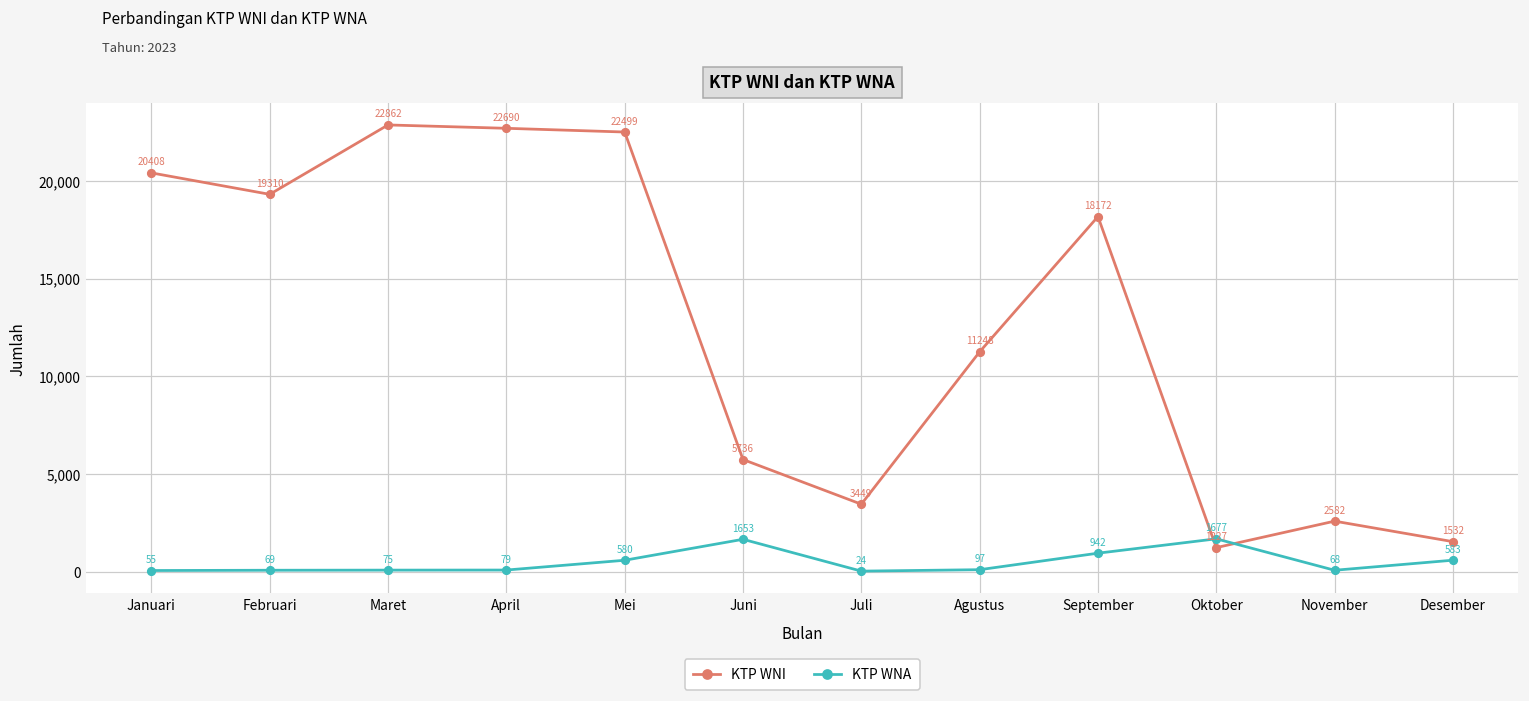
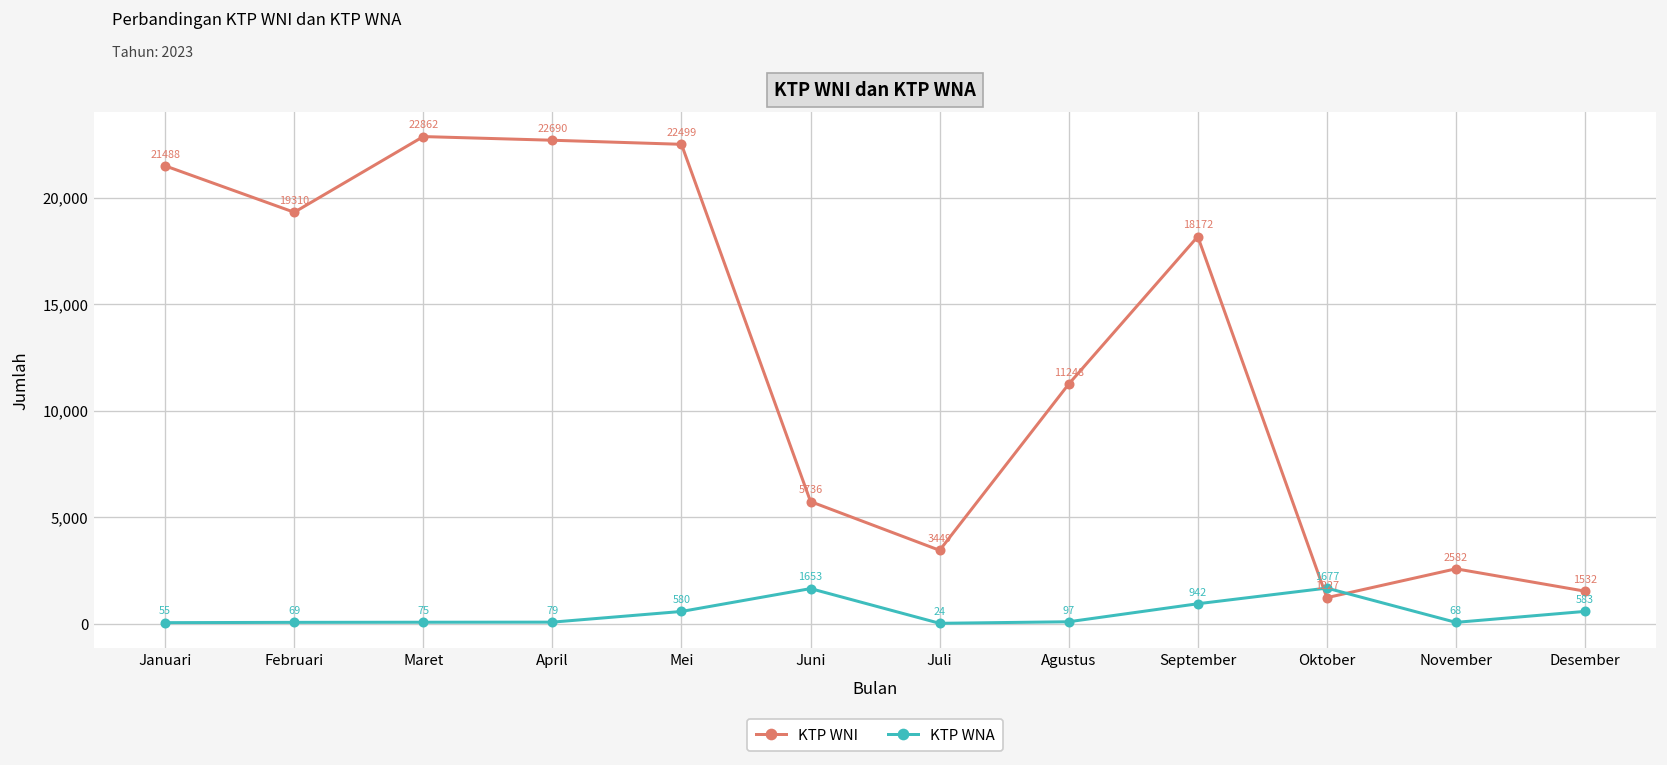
KTP WNI, Januari: 20408 -> 21488
